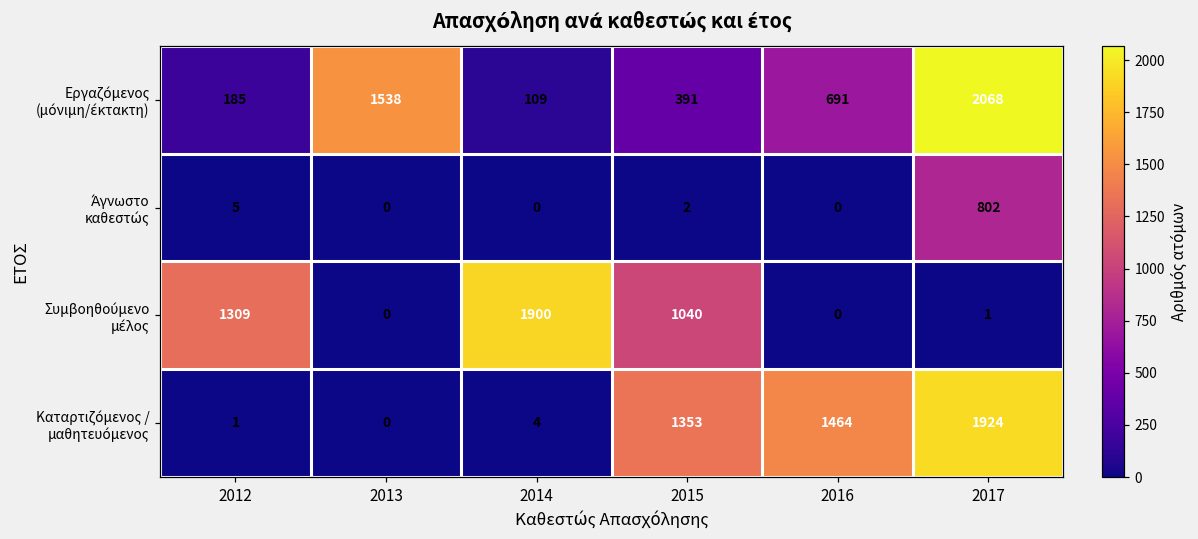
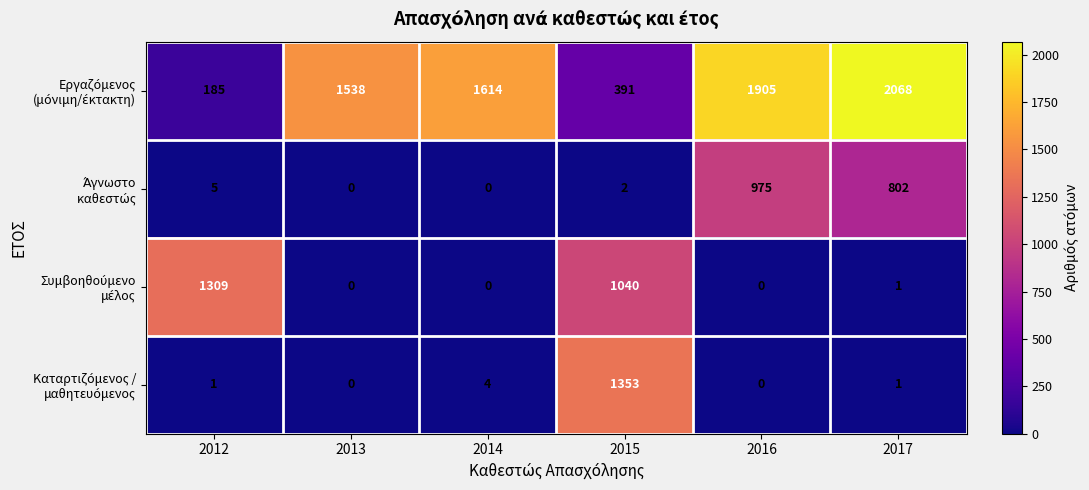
Εργαζόμενος (μόνιμη/έκτακτη), 2014: 109 -> 1614
Εργαζόμενος (μόνιμη/έκτακτη), 2016: 691 -> 1905
Άγνωστο καθεστώς, 2016: 0 -> 975
Συμβοηθούμενο μέλος, 2014: 1900 -> 0
Καταρτιζόμενος / μαθητευόμενος, 2016: 1464 -> 0
Καταρτιζόμενος / μαθητευόμενος, 2017: 1924 -> 1
